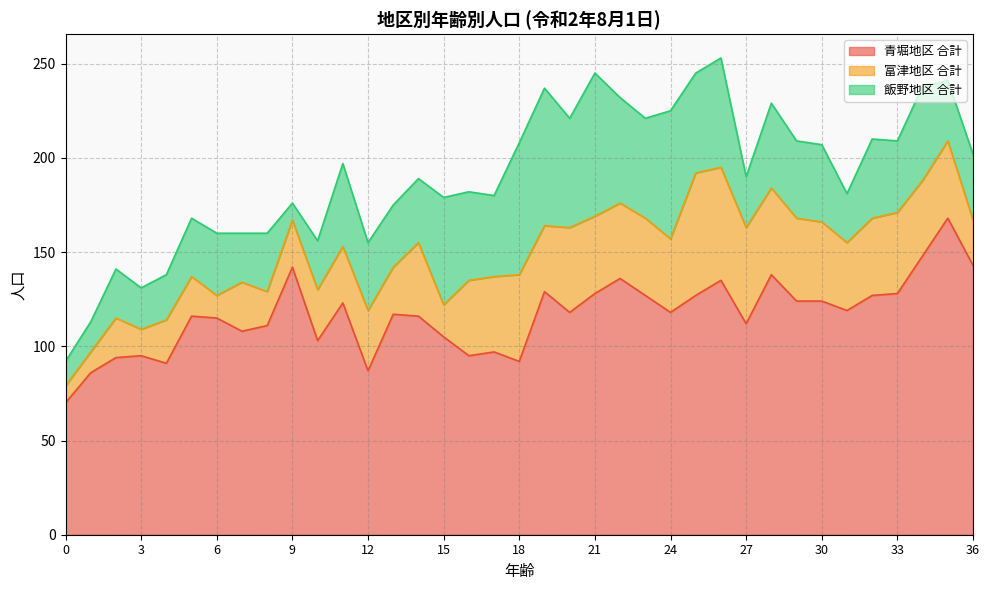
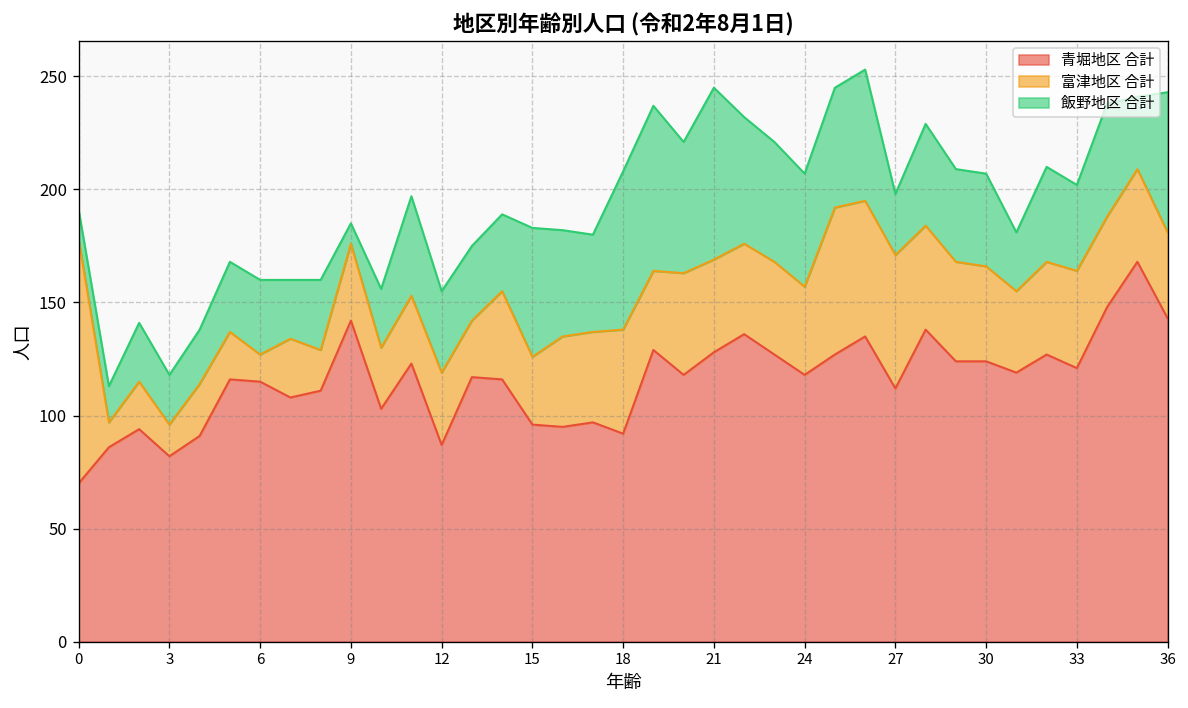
富津地区 合計, 0: 9 -> 108
青堀地区 合計, 3: 95 -> 82
富津地区 合計, 9: 25 -> 34
青堀地区 合計, 15: 105 -> 96
富津地区 合計, 15: 17 -> 30
飯野地区 合計, 24: 68 -> 50
富津地区 合計, 27: 51 -> 59
青堀地区 合計, 33: 128 -> 121
富津地区 合計, 36: 24 -> 38
飯野地区 合計, 36: 35 -> 62
